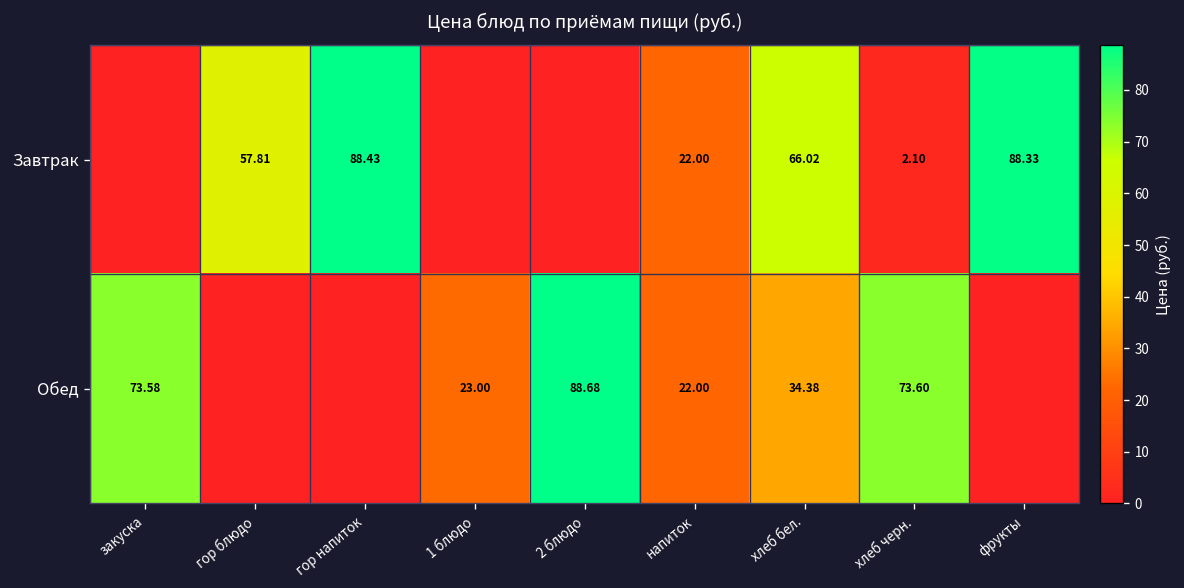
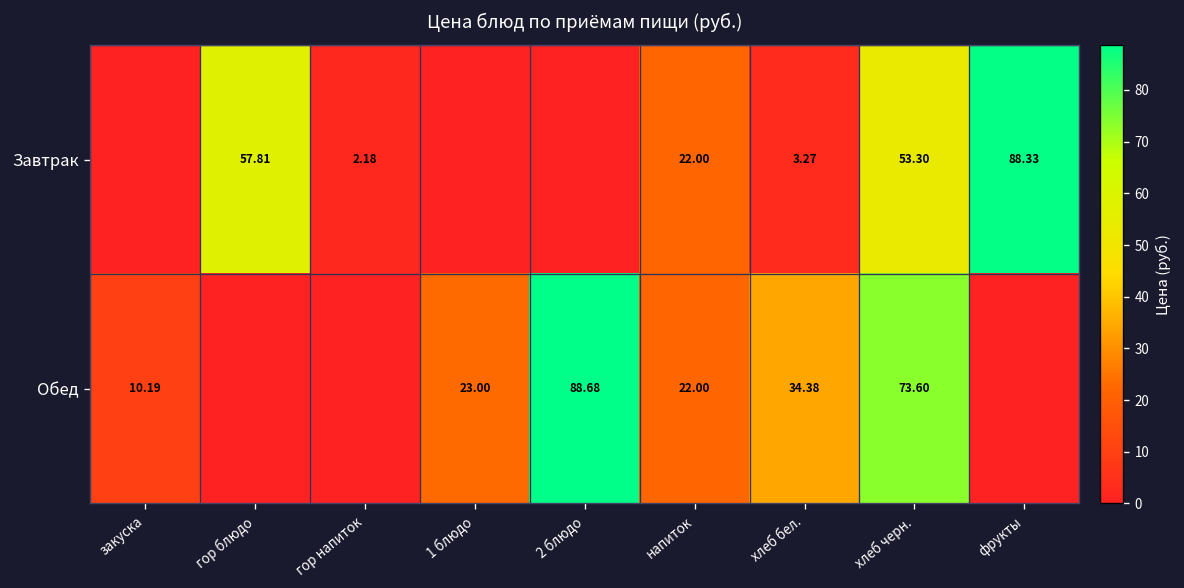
Завтрак, гор напиток: 88.43 -> 2.18
Завтрак, хлеб бел.: 66.02 -> 3.27
Завтрак, хлеб черн.: 2.10 -> 53.30
Обед, закуска: 73.58 -> 10.19
